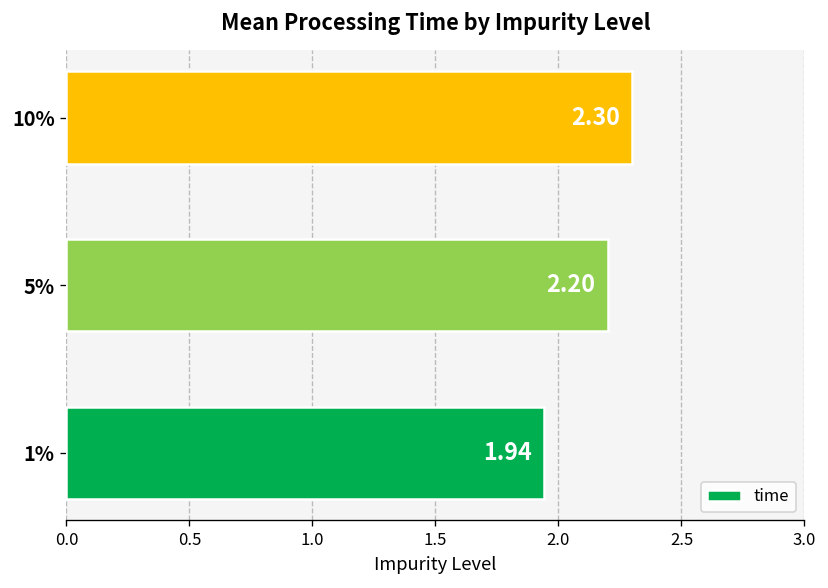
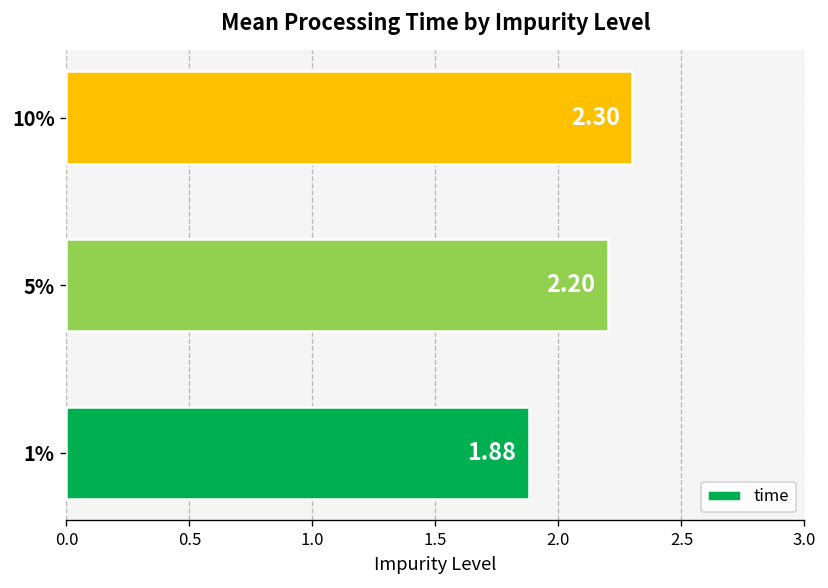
1%: 1.94 -> 1.88
